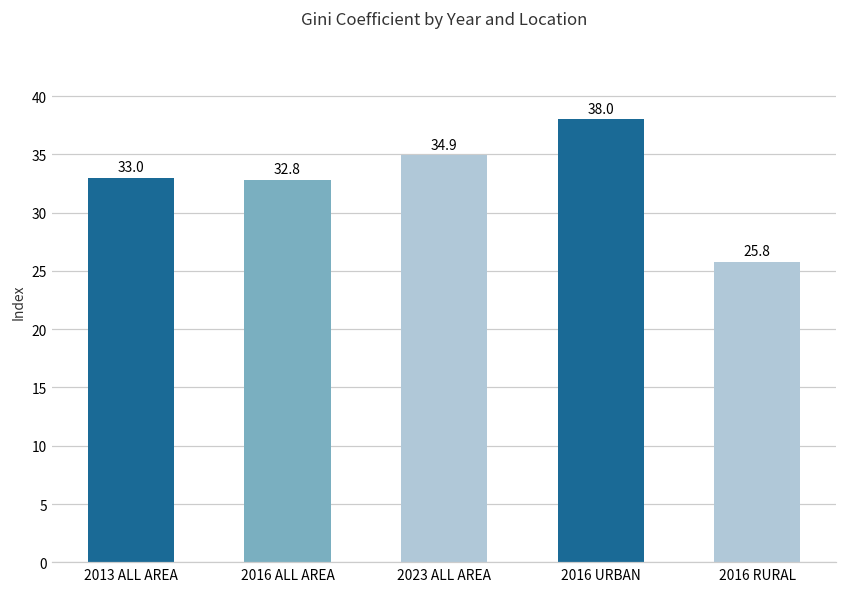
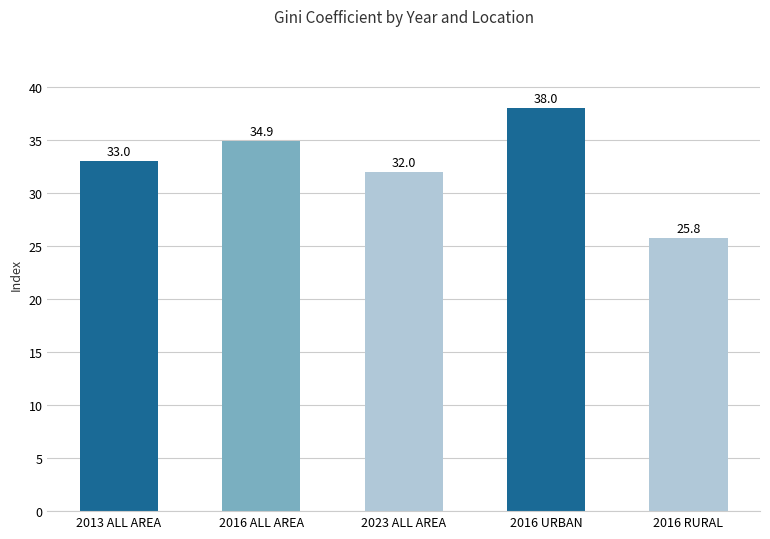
2016 ALL AREA: 32.8 -> 34.9
2023 ALL AREA: 34.9 -> 32.0
